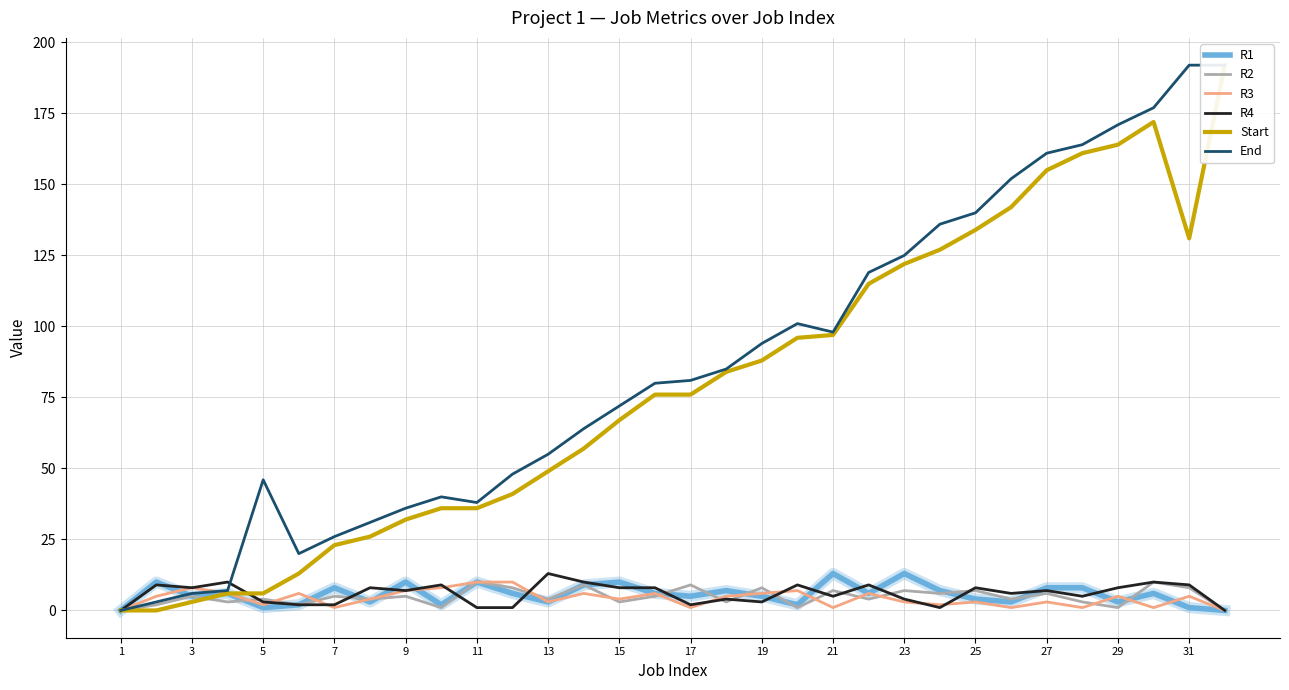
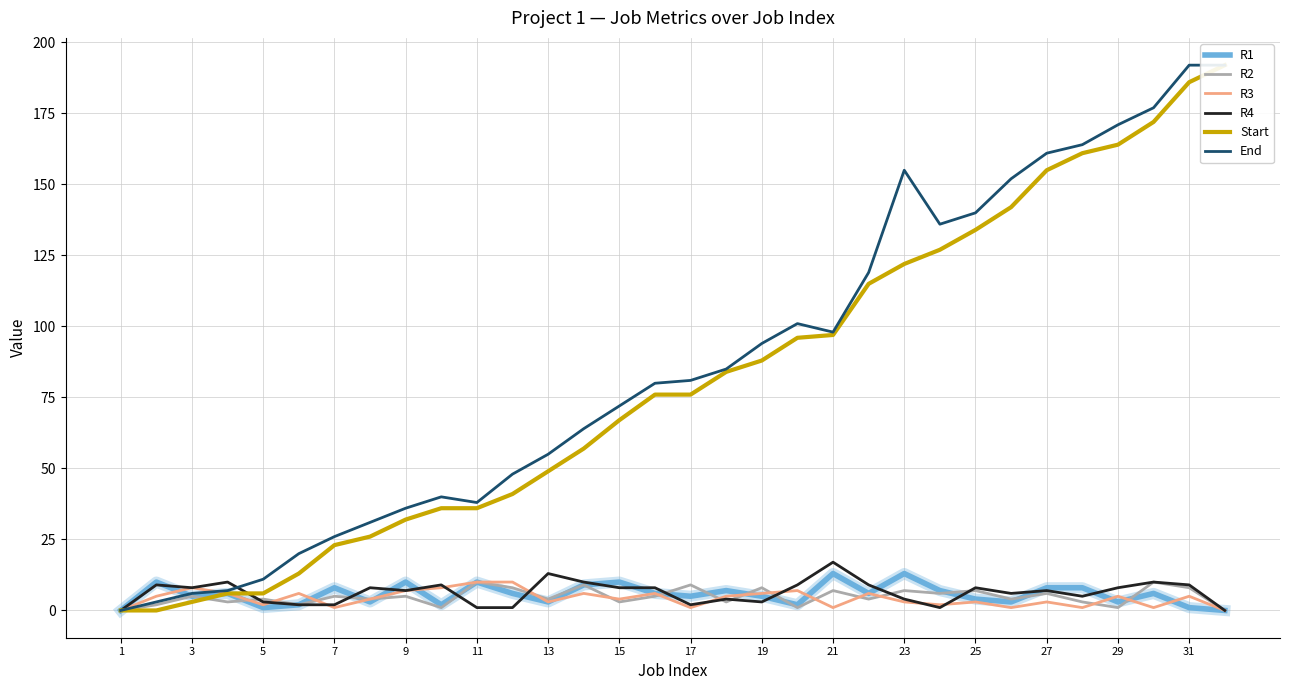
End, 5: 46 -> 11
R4, 21: 5 -> 17
End, 23: 125 -> 155
Start, 31: 131 -> 186
